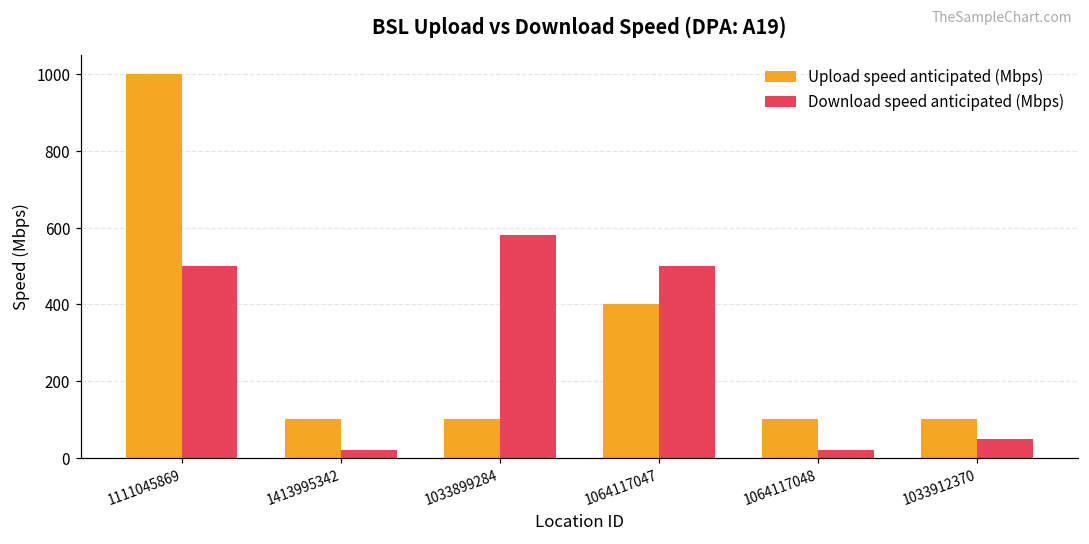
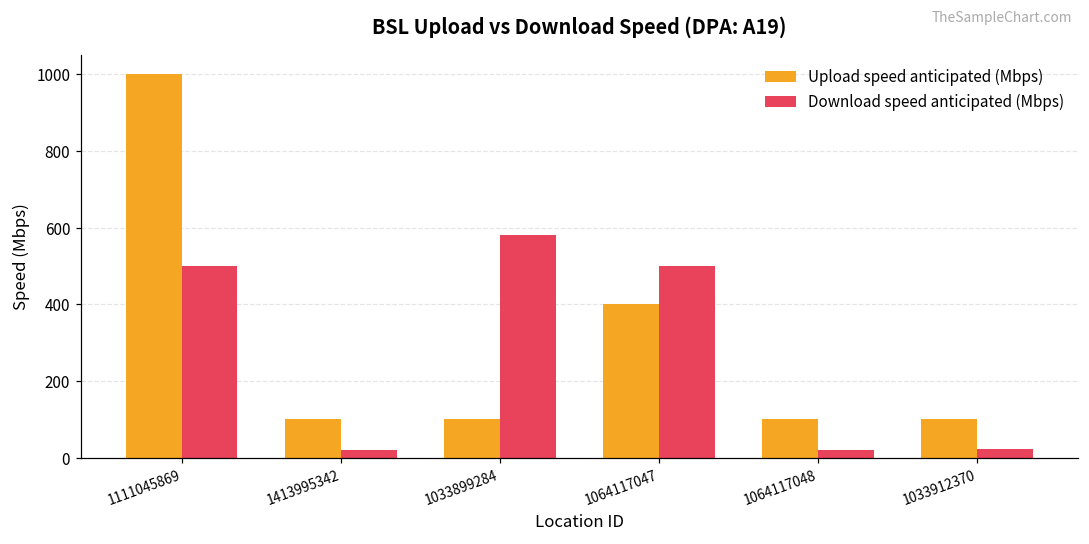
Download speed anticipated (Mbps), 1033912370: 50 -> 20
